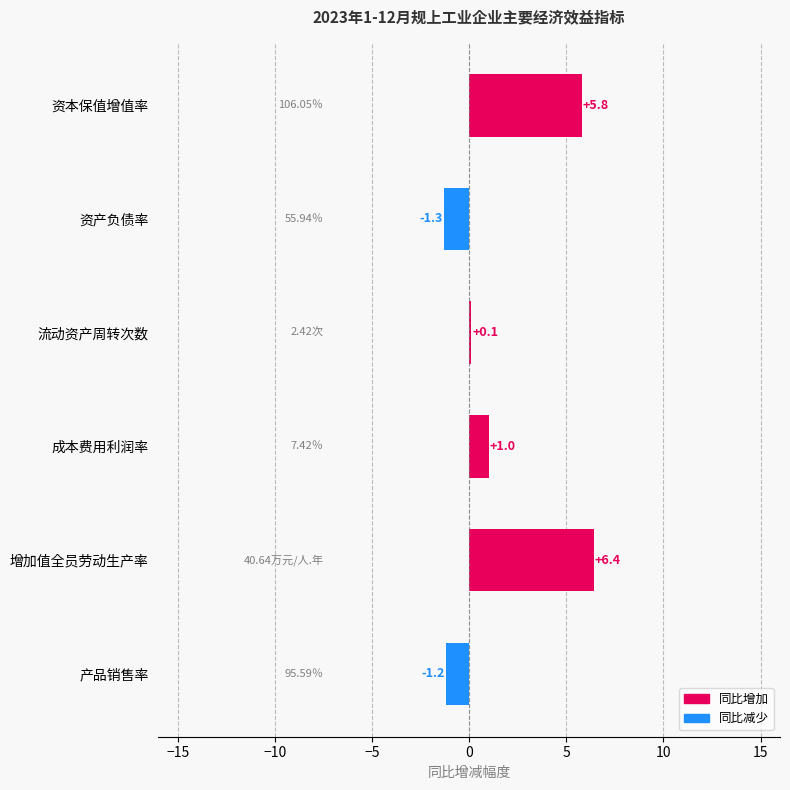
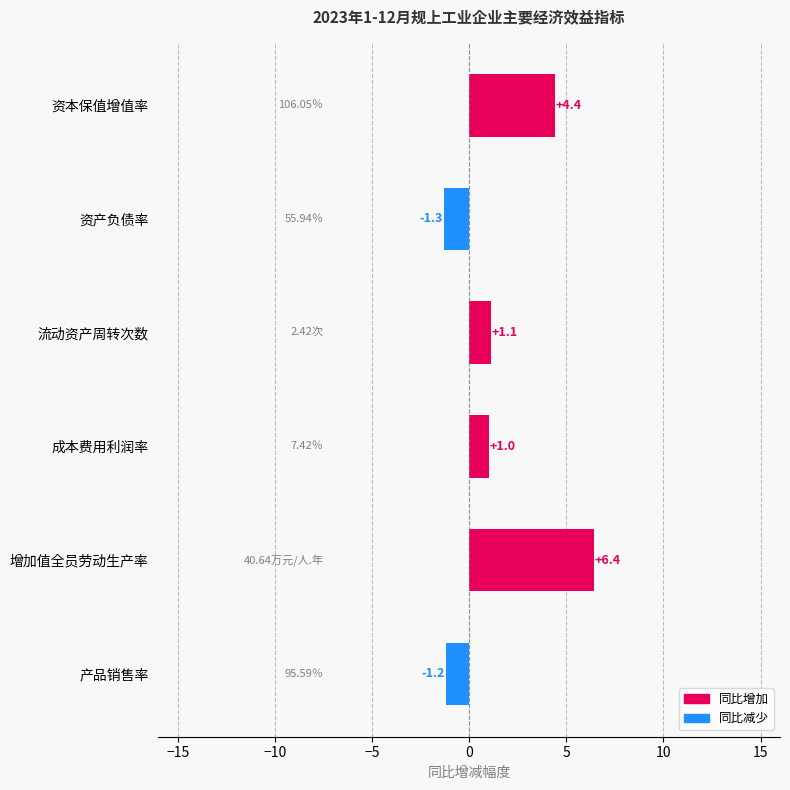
资本保值增值率: +5.8 -> +4.4
流动资产周转次数: +0.1 -> +1.1
